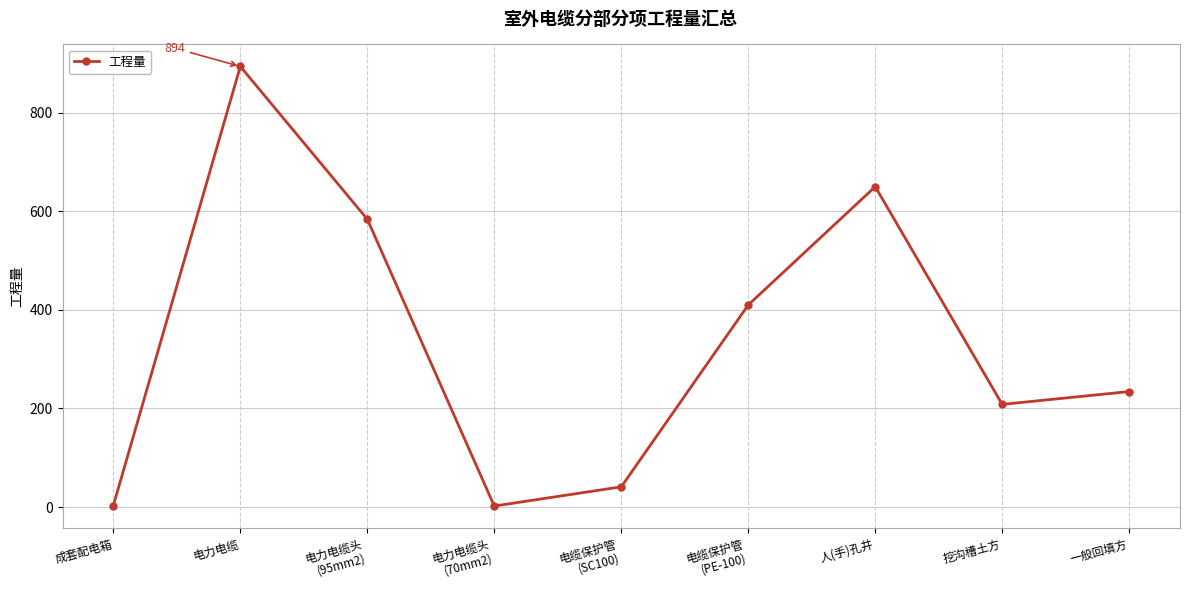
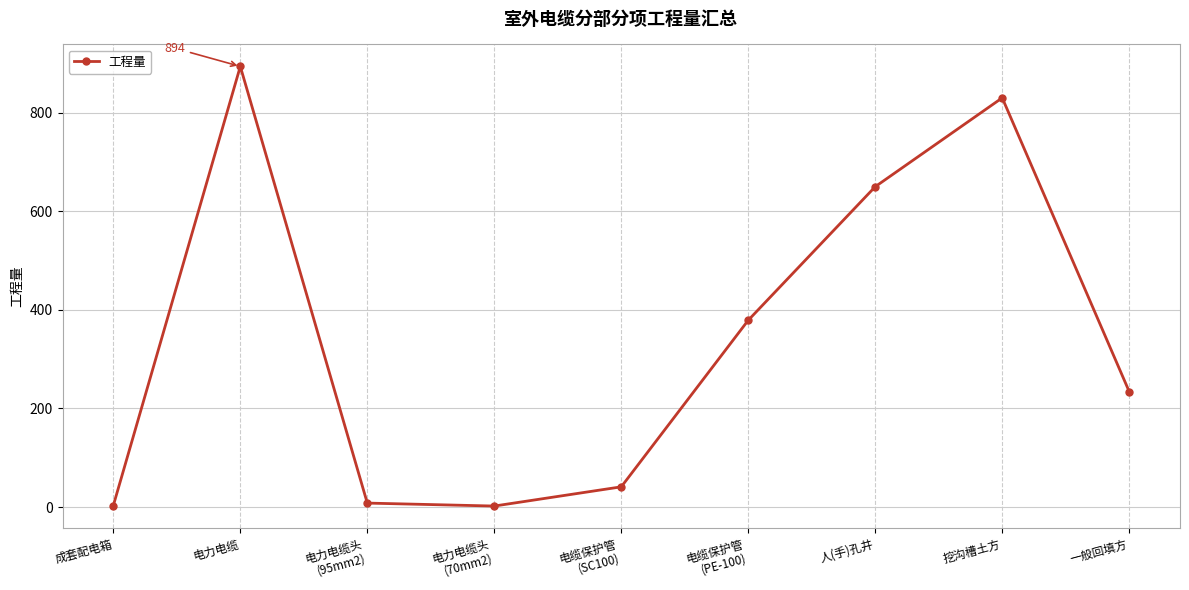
电力电缆头 (95mm2): 580 -> 10
电缆保护管 (PE-100): 410 -> 380
挖沟槽土方: 210 -> 830
